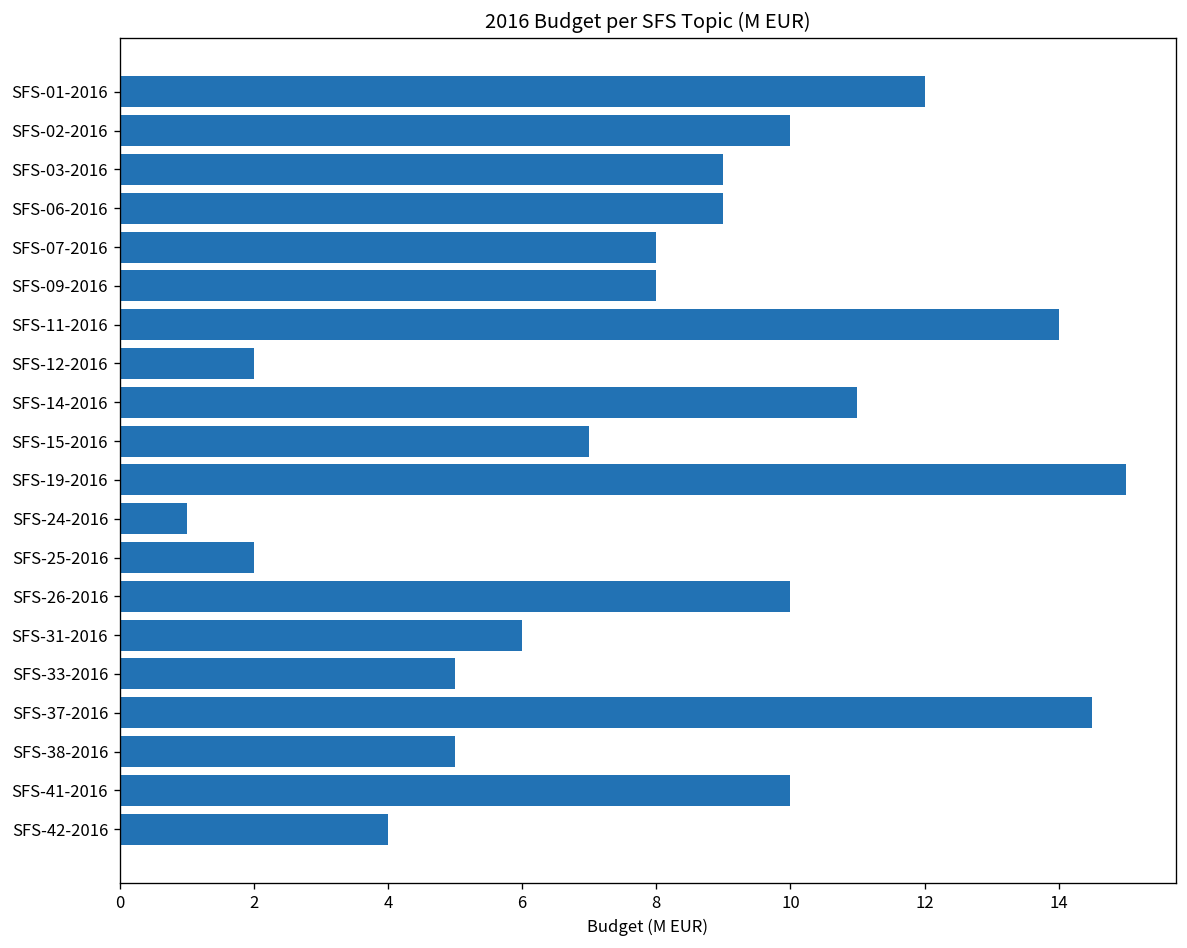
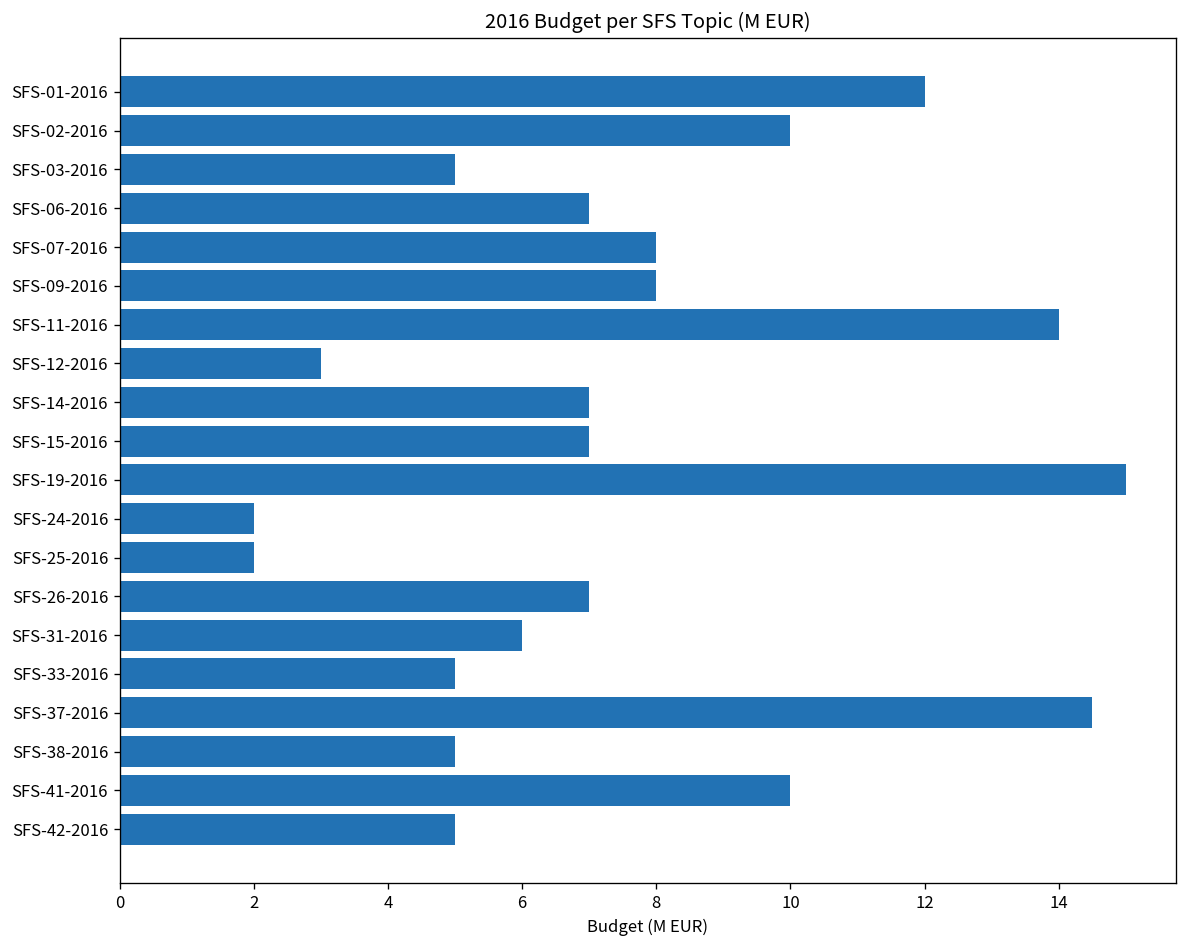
SFS-03-2016: 9 -> 5
SFS-06-2016: 9 -> 7
SFS-12-2016: 2 -> 3
SFS-14-2016: 11 -> 7
SFS-24-2016: 1 -> 2
SFS-26-2016: 10 -> 7
SFS-42-2016: 4 -> 5
